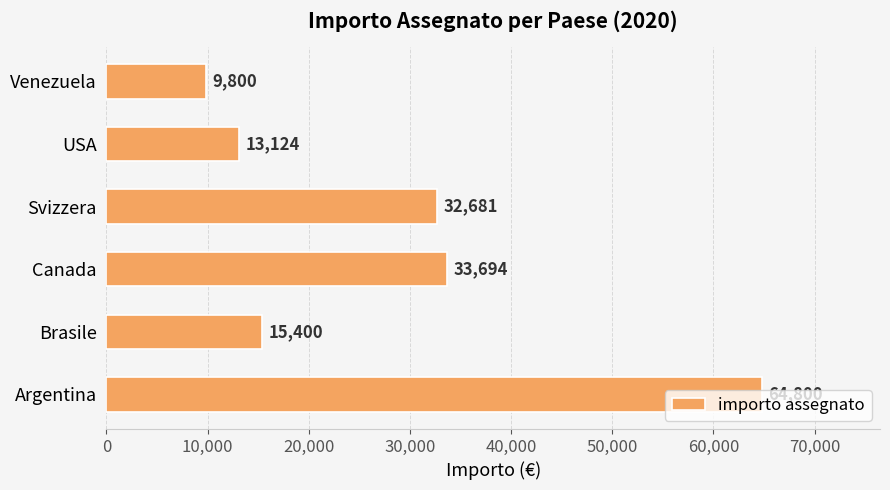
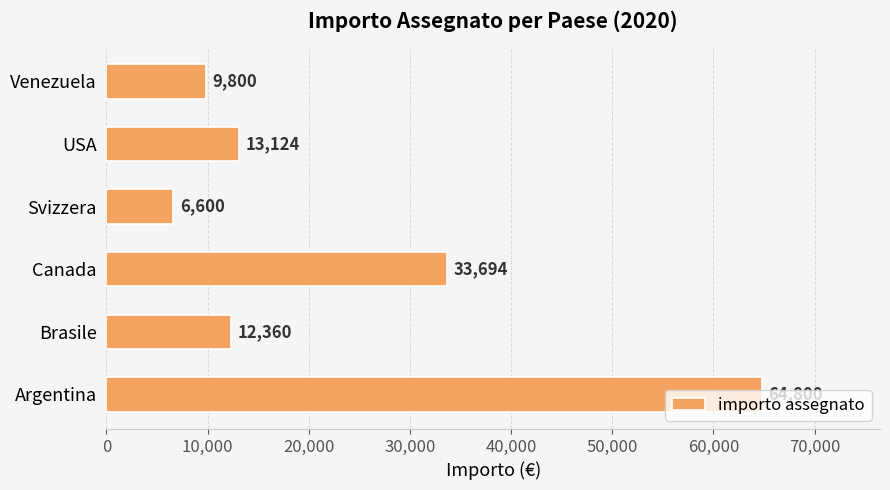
Svizzera: 32,681 -> 6,600
Brasile: 15,400 -> 12,360
